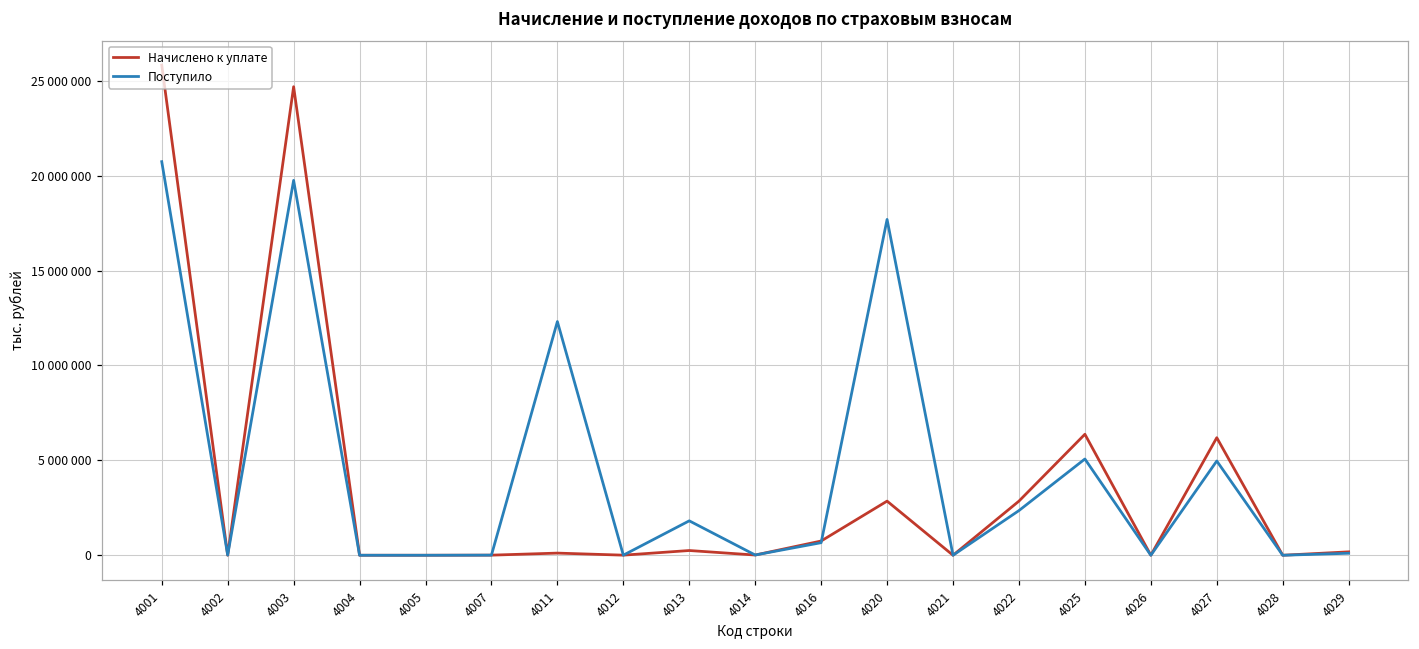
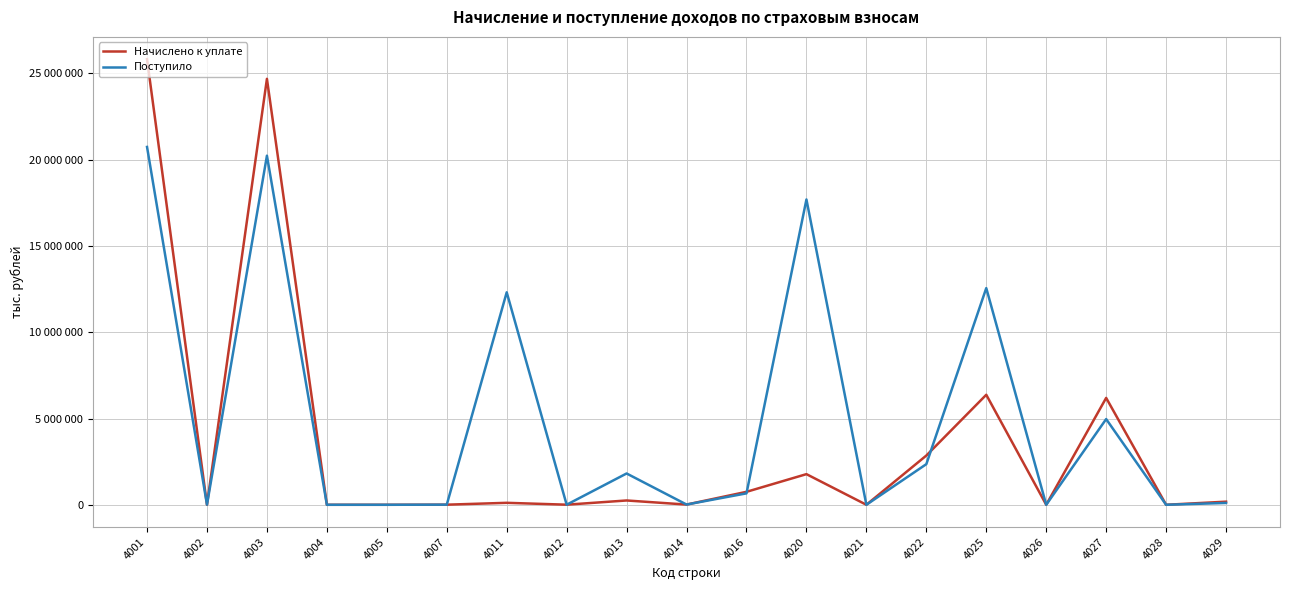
Поступило, 4003: 19800000 -> 20200000
Начислено к уплате, 4020: 2900000 -> 1800000
Поступило, 4025: 5100000 -> 12600000
